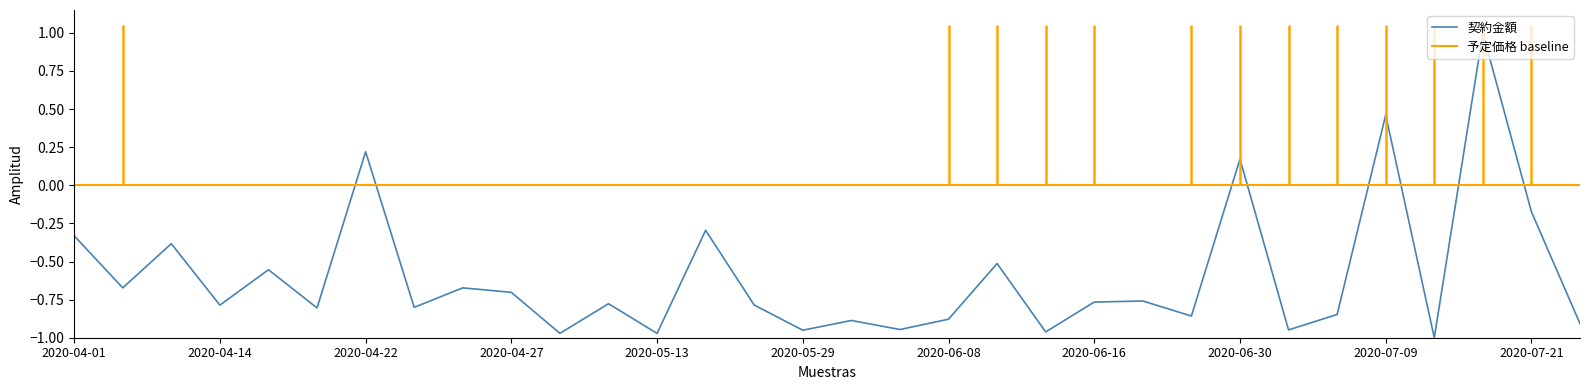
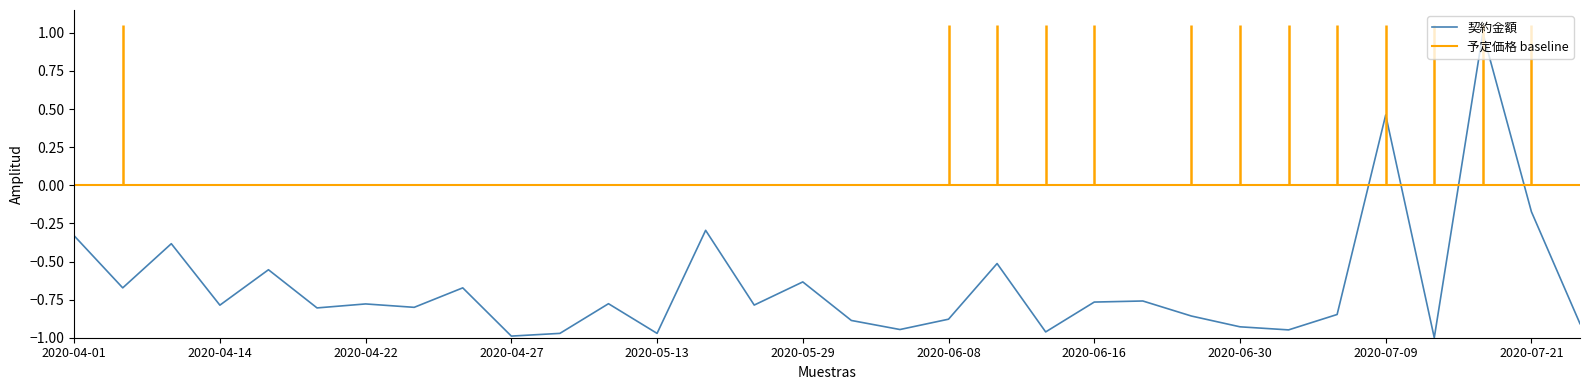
2020-04-22: 0.22 -> -0.78
2020-04-27: -0.70 -> -0.99
2020-05-29: -0.95 -> -0.63
2020-06-30: 0.17 -> -0.93
